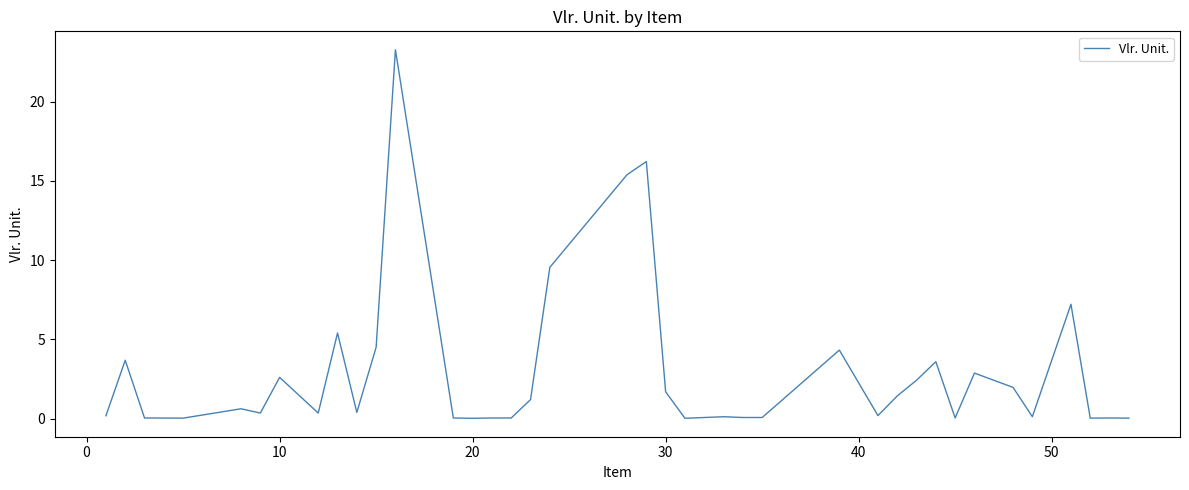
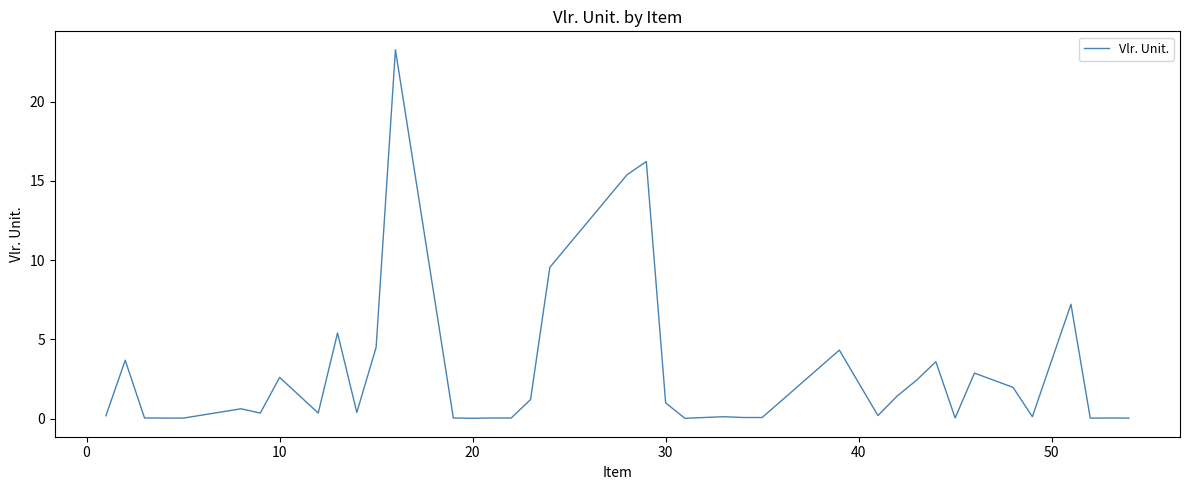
30: 1.7 -> 1.0
